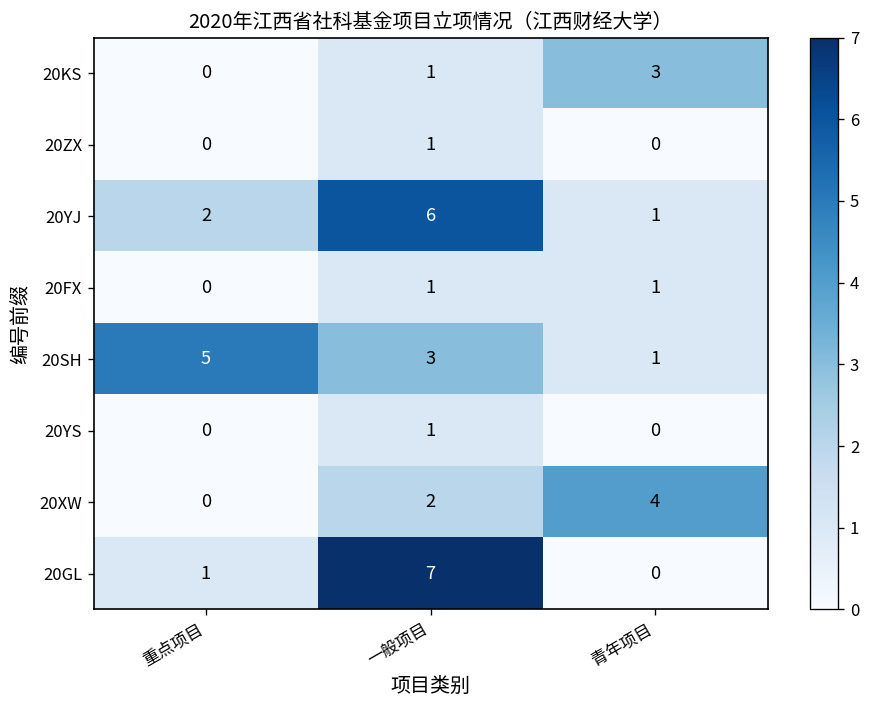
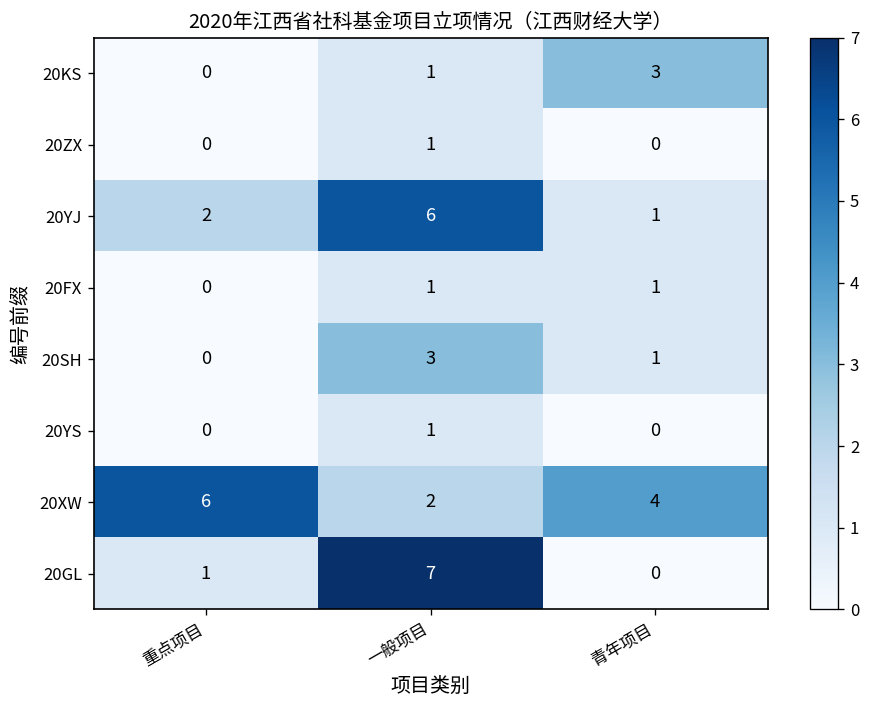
20SH, 重点项目: 5 -> 0
20XW, 重点项目: 0 -> 6
